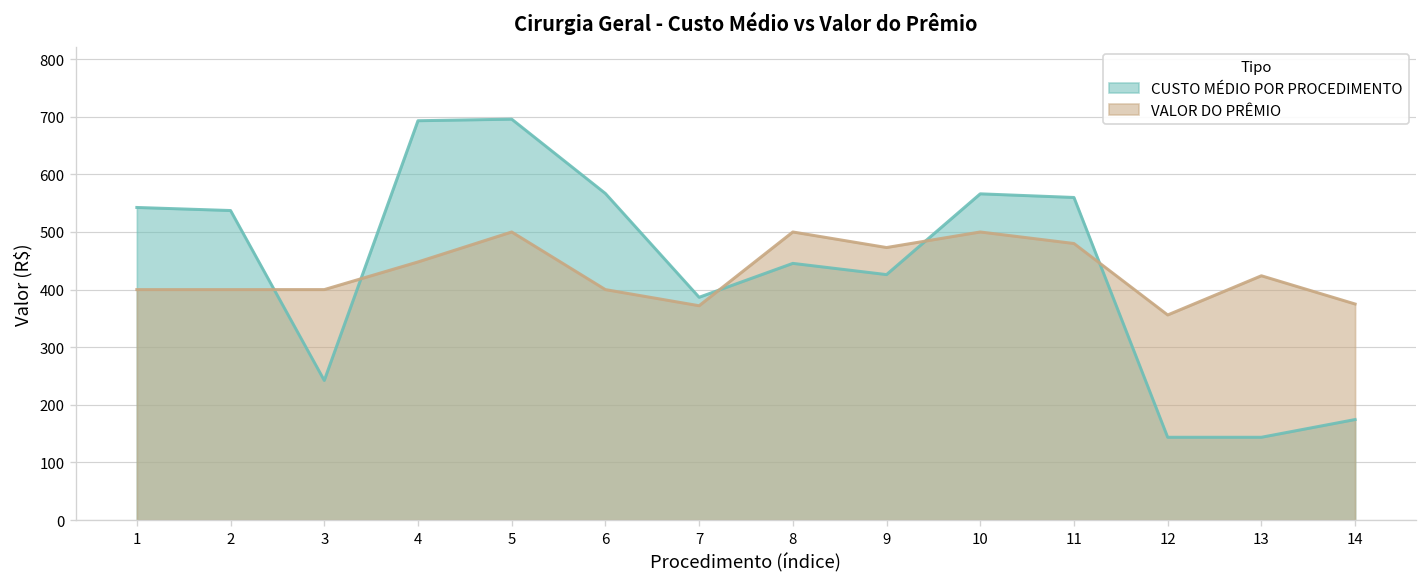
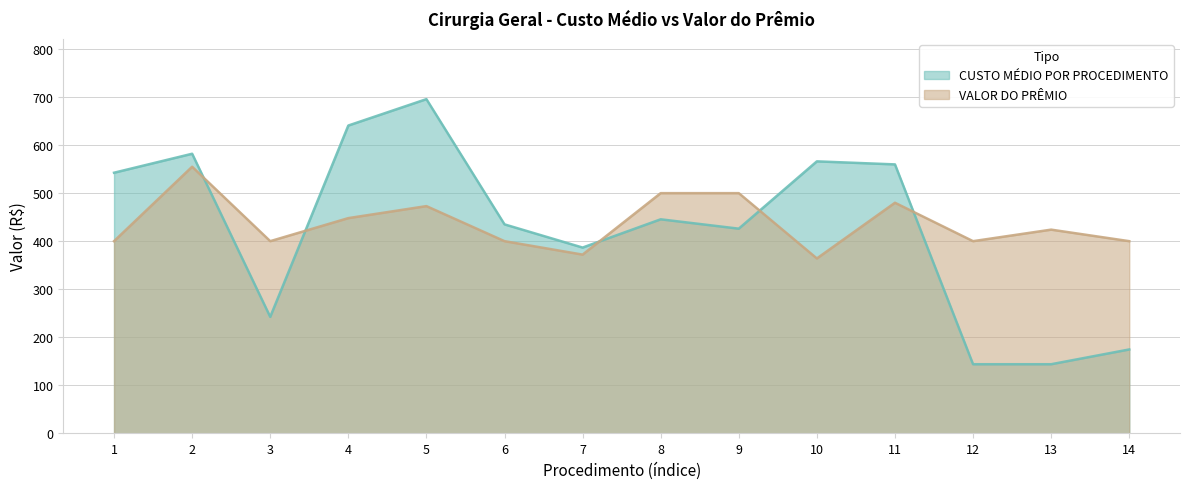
CUSTO MÉDIO POR PROCEDIMENTO, 2: 540 -> 580
VALOR DO PRÊMIO, 2: 400 -> 560
CUSTO MÉDIO POR PROCEDIMENTO, 4: 690 -> 640
VALOR DO PRÊMIO, 5: 500 -> 470
CUSTO MÉDIO POR PROCEDIMENTO, 6: 570 -> 430
VALOR DO PRÊMIO, 9: 470 -> 500
VALOR DO PRÊMIO, 10: 500 -> 360
VALOR DO PRÊMIO, 12: 360 -> 400
VALOR DO PRÊMIO, 14: 380 -> 400
